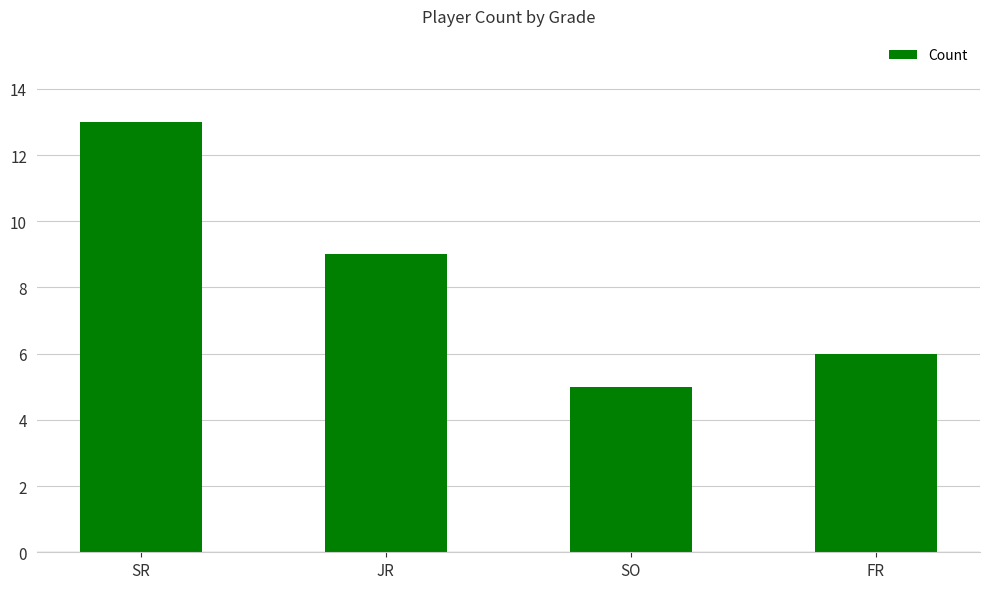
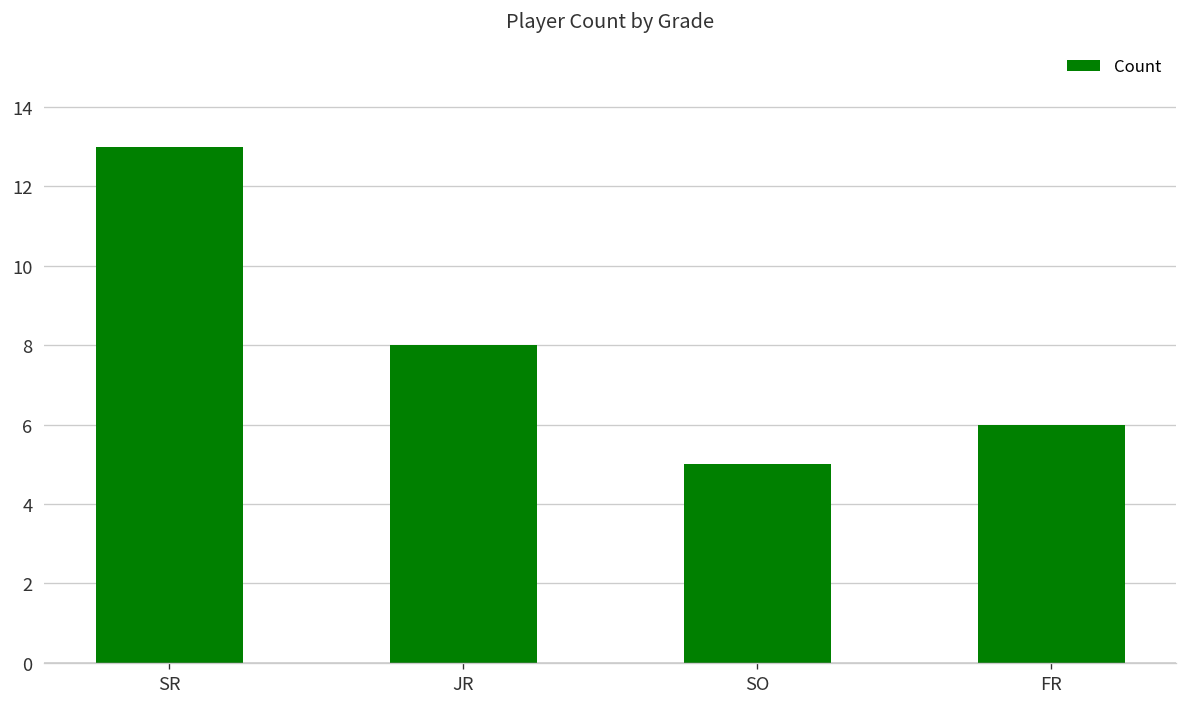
JR: 9 -> 8
